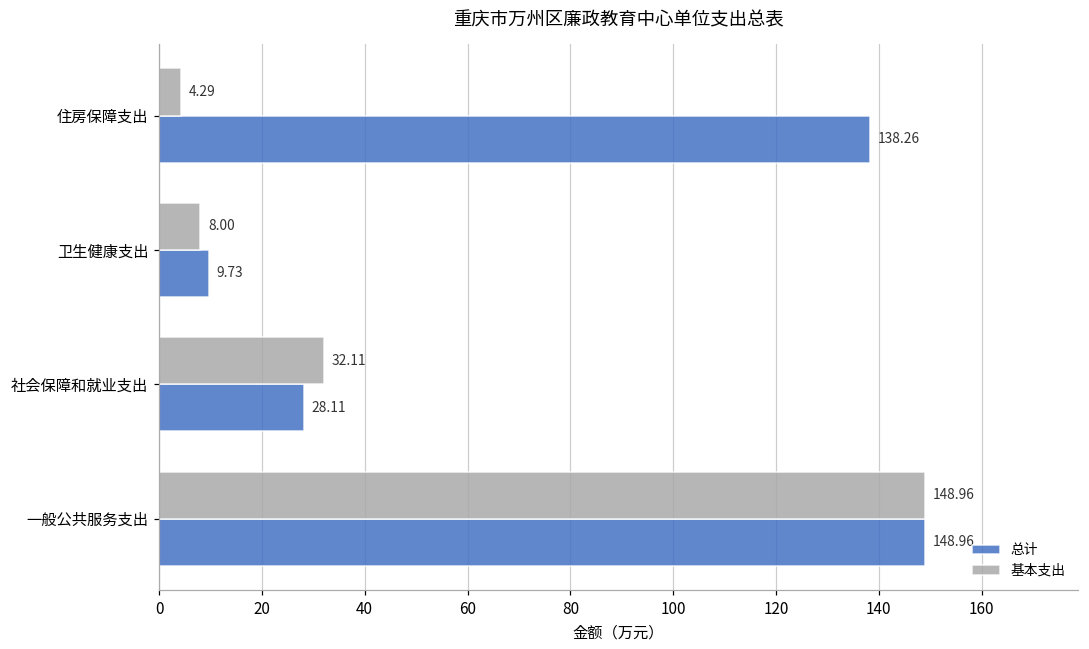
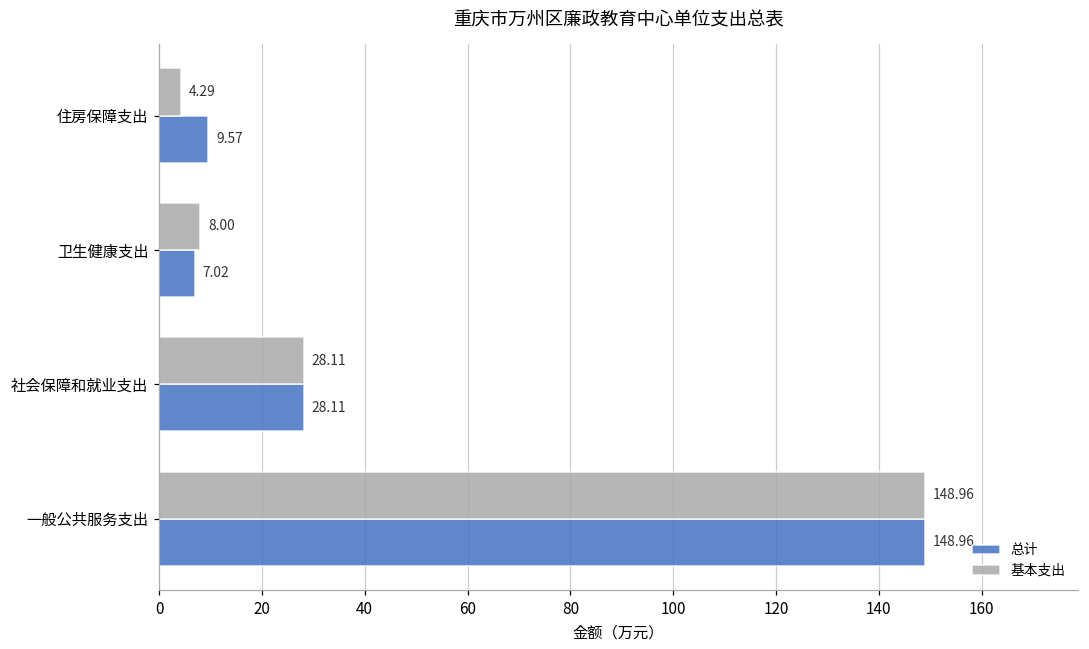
总计, 住房保障支出: 138.26 -> 9.57
总计, 卫生健康支出: 9.73 -> 7.02
基本支出, 社会保障和就业支出: 32.11 -> 28.11
